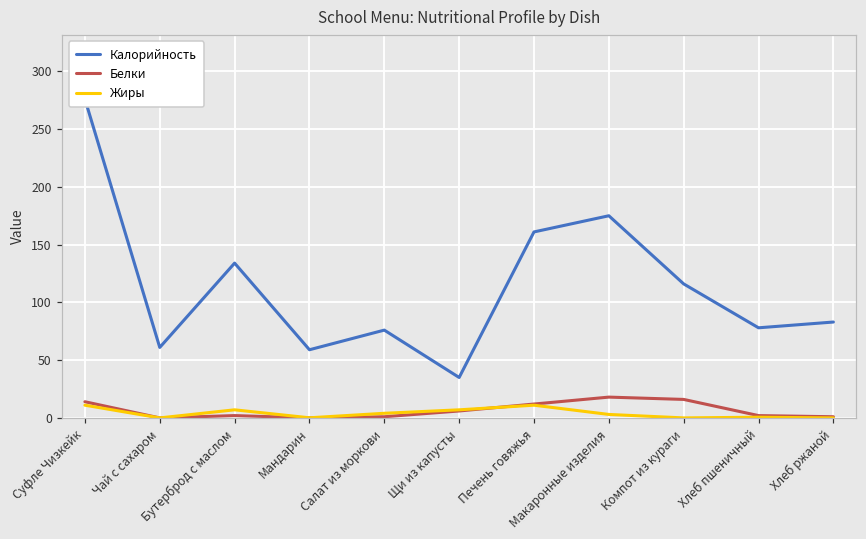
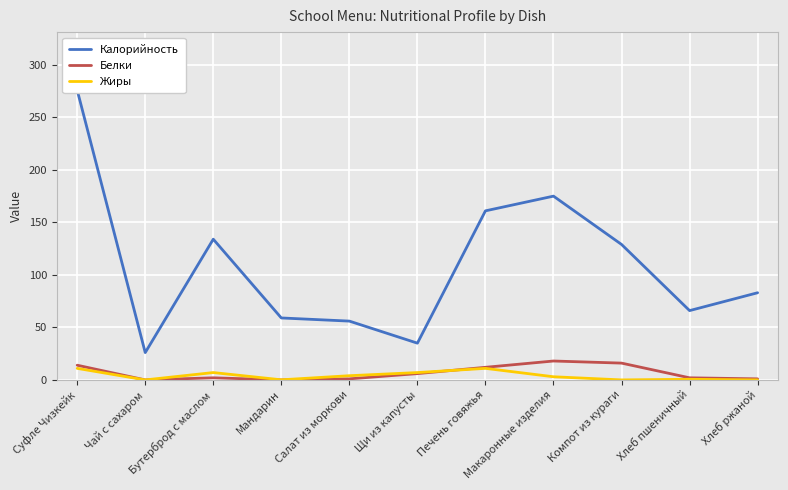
Калорийность, Чай с сахаром: 61 -> 26
Калорийность, Салат из моркови: 76 -> 56
Калорийность, Компот из кураги: 116 -> 129
Калорийность, Хлеб пшеничный: 78 -> 66
